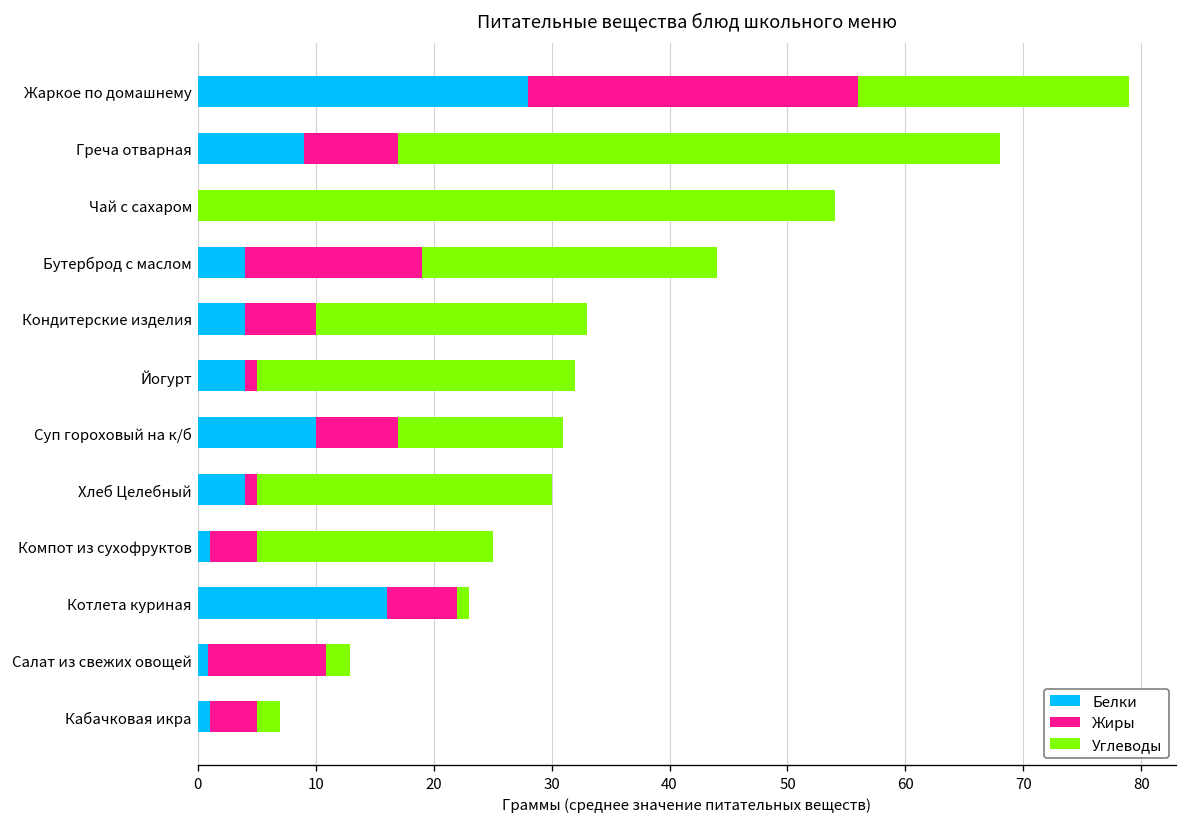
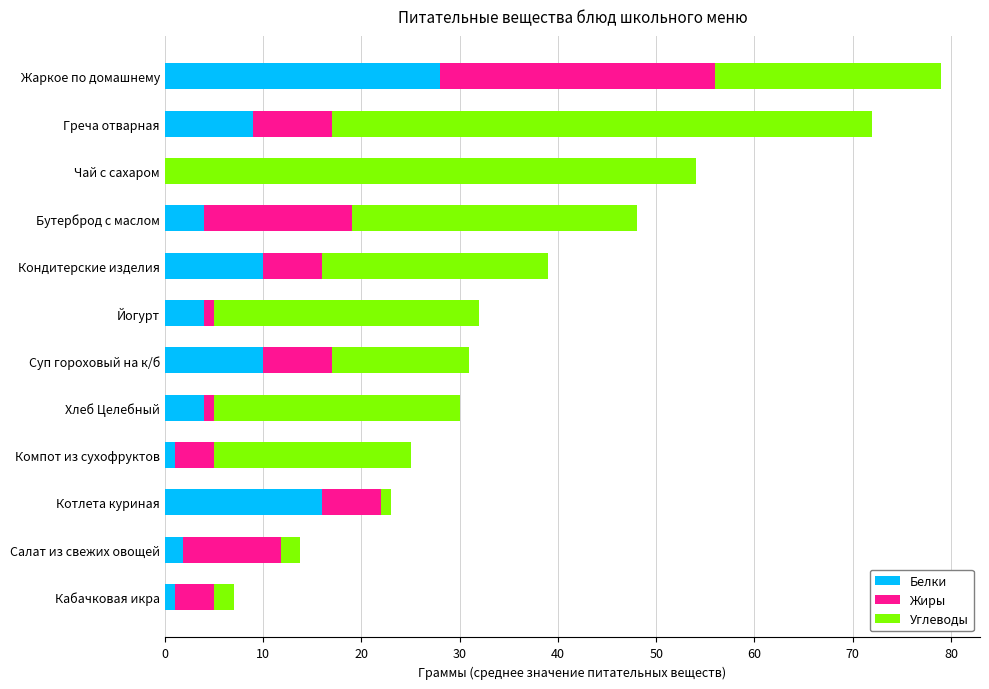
Углеводы, Греча отварная: 51 -> 55
Углеводы, Бутерброд с маслом: 25 -> 29
Белки, Кондитерские изделия: 4 -> 10
Белки, Салат из свежих овощей: 1 -> 2
